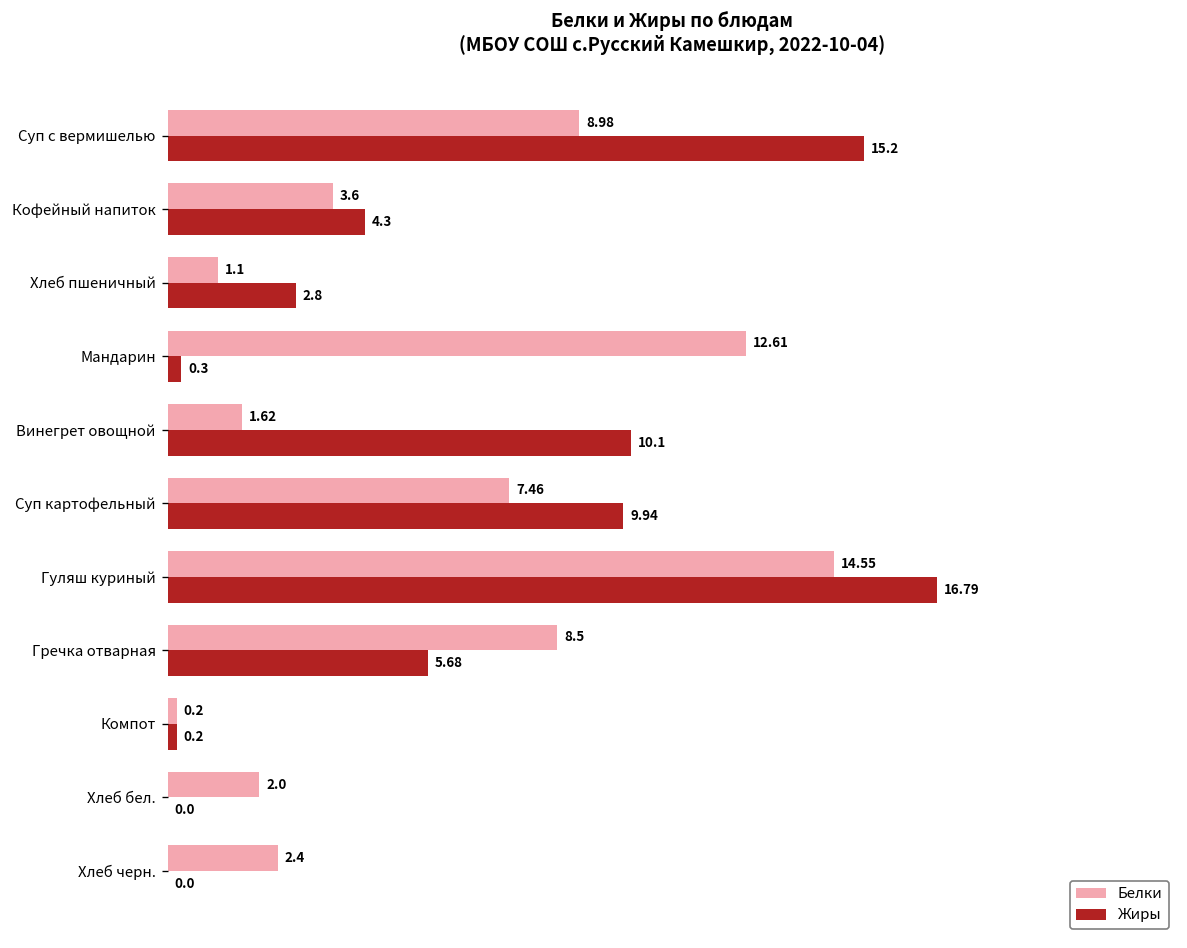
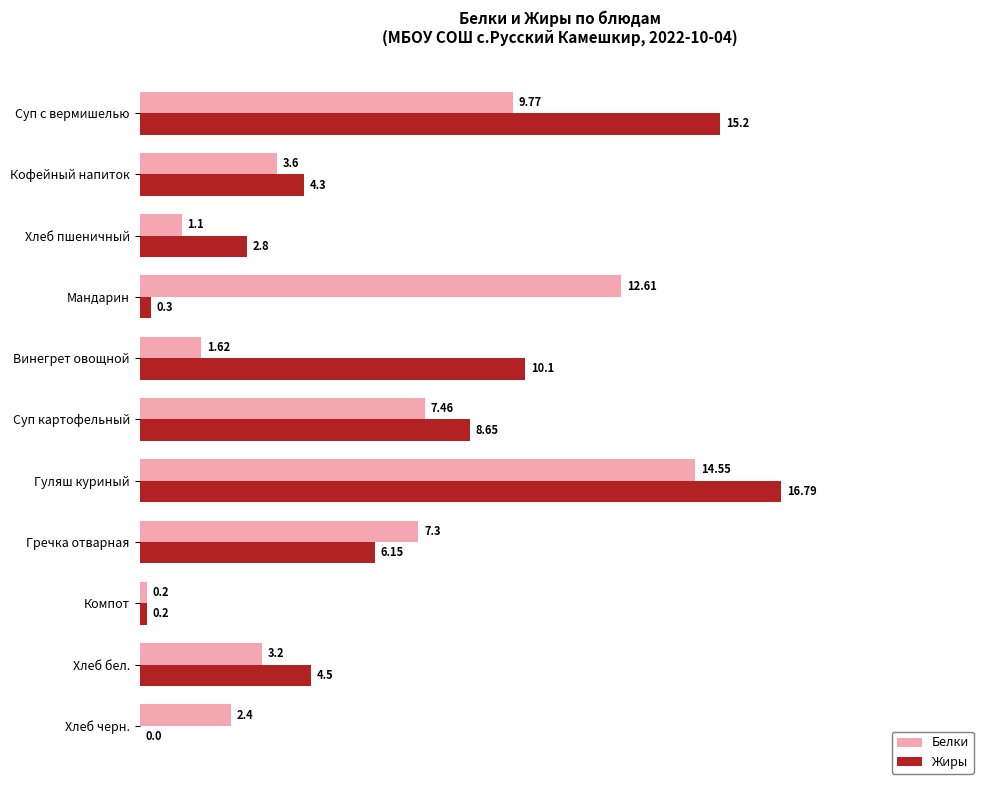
Белки, Суп с вермишелью: 8.98 -> 9.77
Жиры, Суп картофельный: 9.94 -> 8.65
Белки, Гречка отварная: 8.5 -> 7.3
Жиры, Гречка отварная: 5.68 -> 6.15
Белки, Хлеб бел.: 2.0 -> 3.2
Жиры, Хлеб бел.: 0.0 -> 4.5
